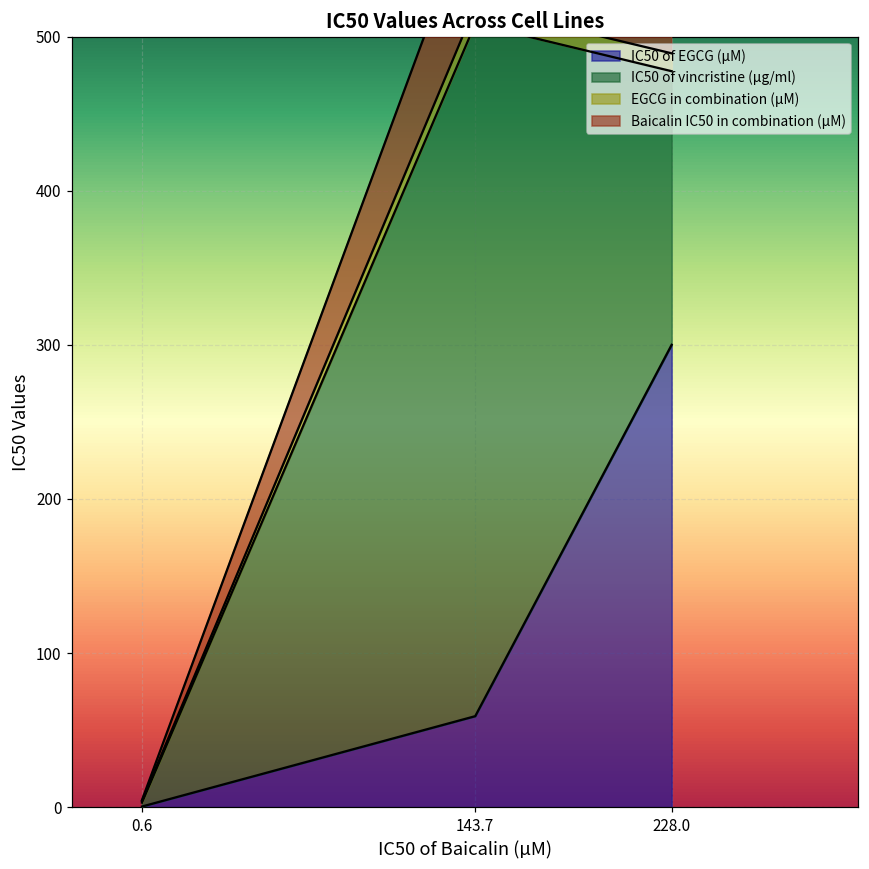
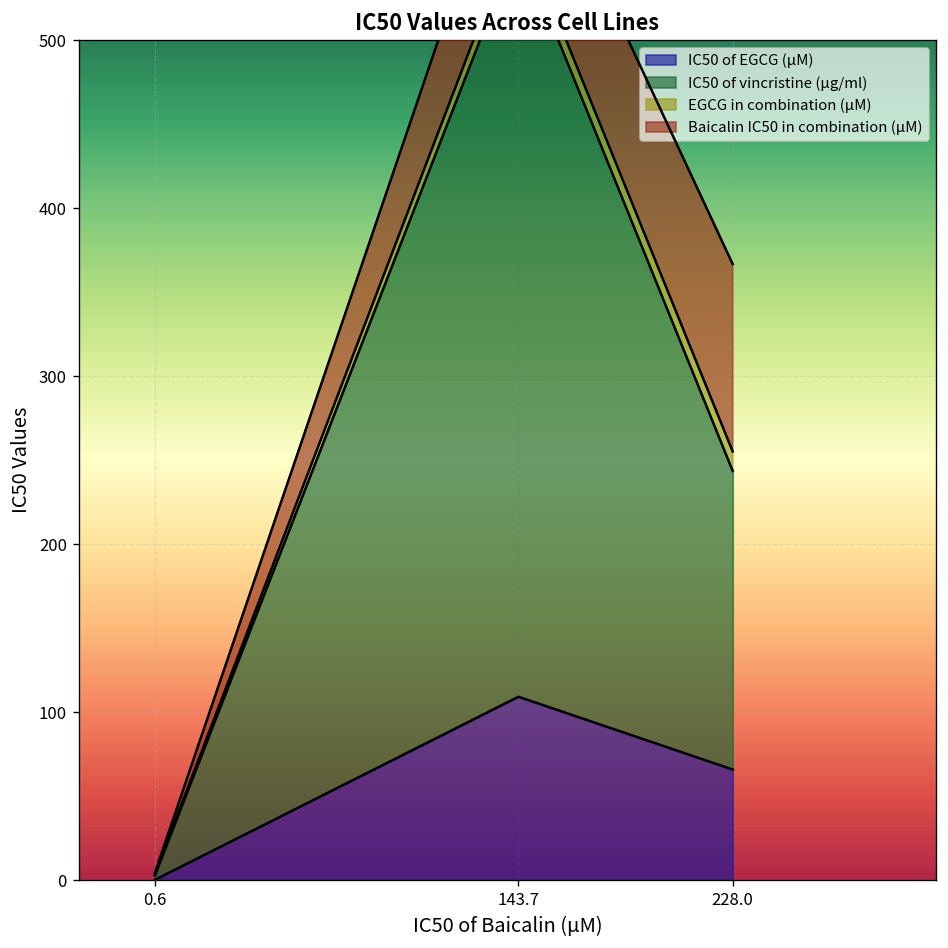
IC50 of EGCG (µM), 143.7: 59 -> 109
IC50 of EGCG (µM), 228.0: 300 -> 66
